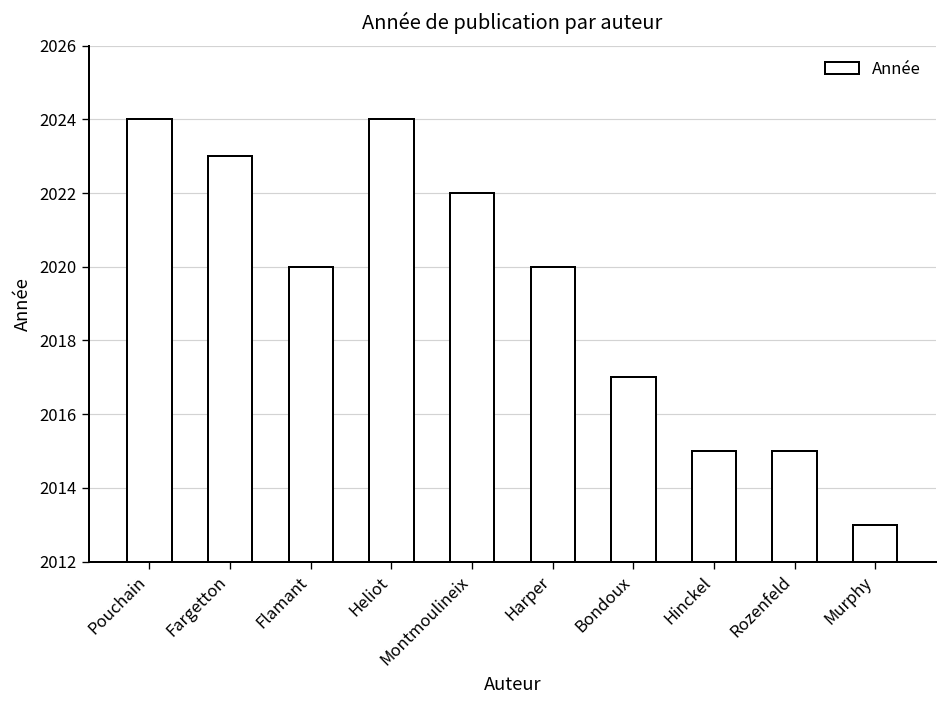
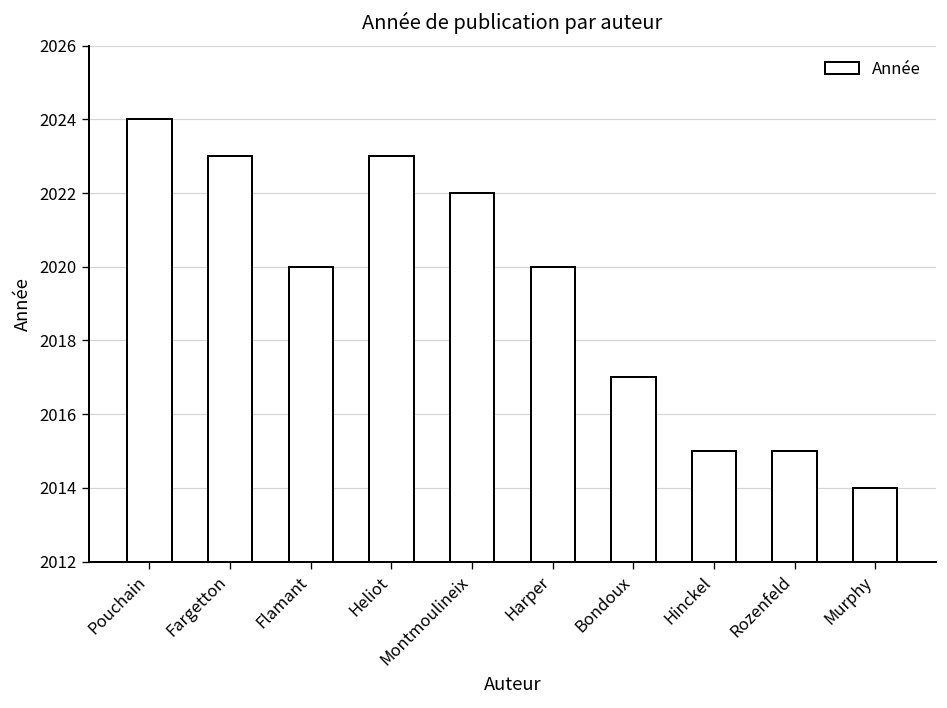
Heliot: 2024 -> 2023
Murphy: 2013 -> 2014
